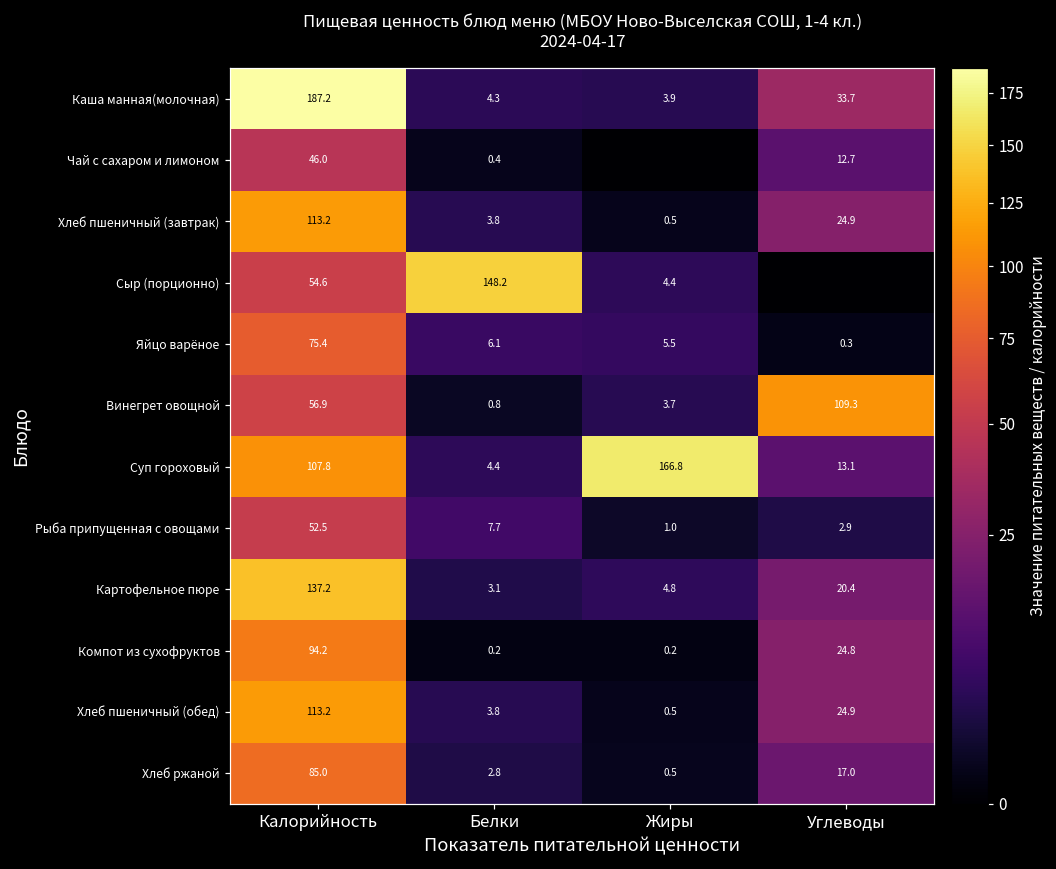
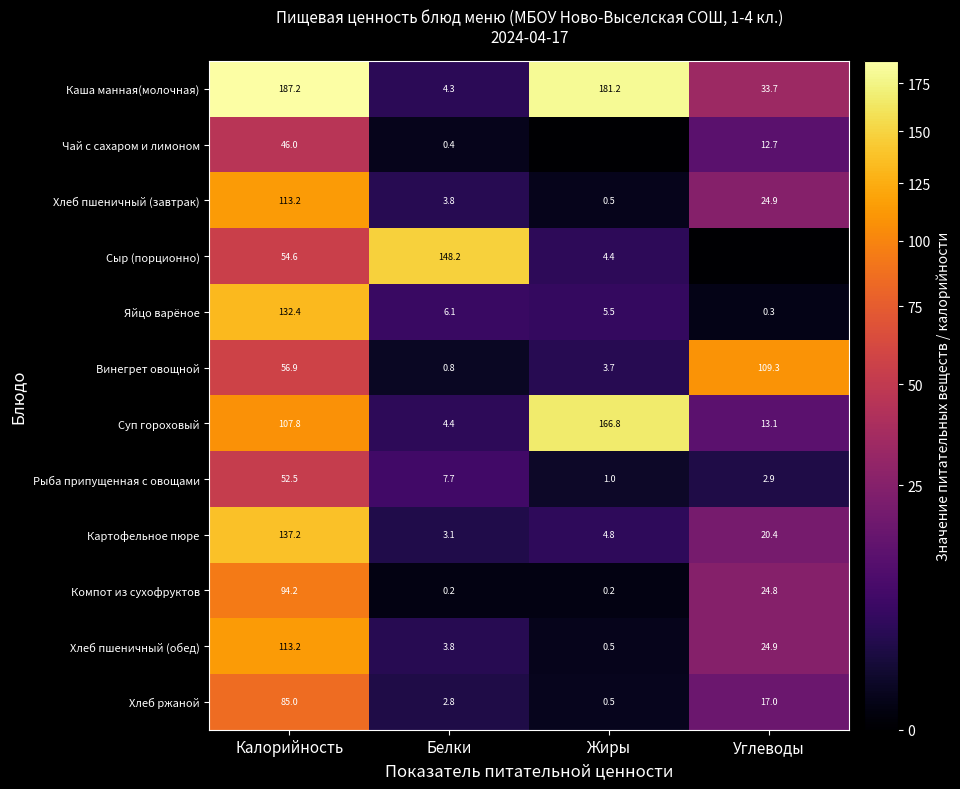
Каша манная(молочная), Жиры: 3.9 -> 181.2
Яйцо варёное, Калорийность: 75.4 -> 132.4
